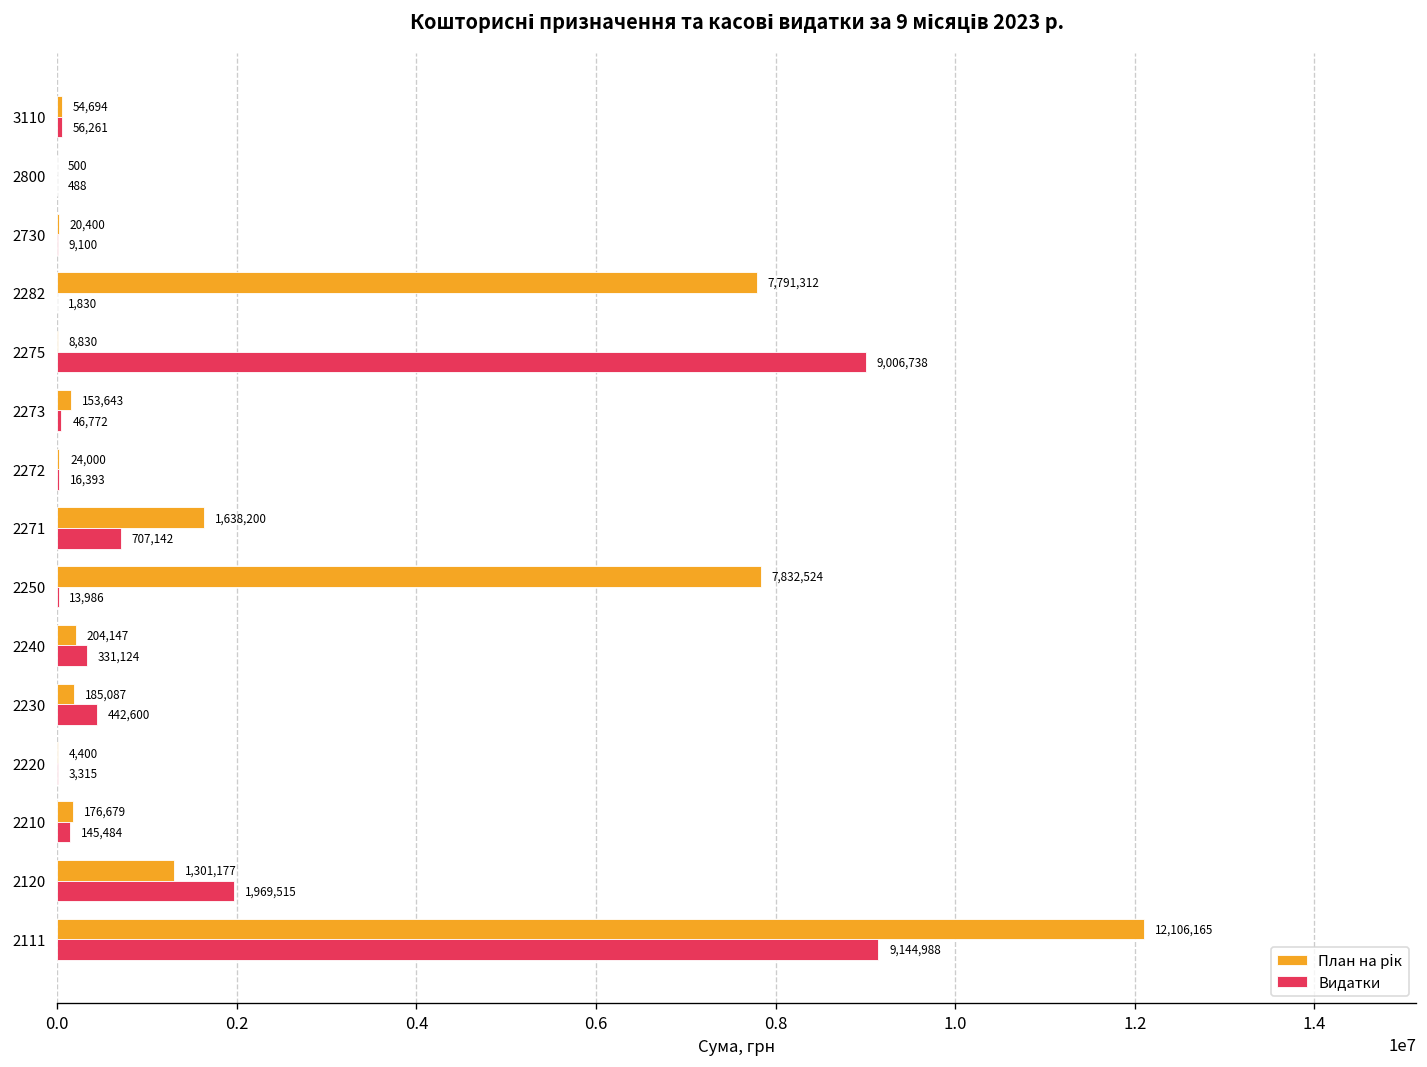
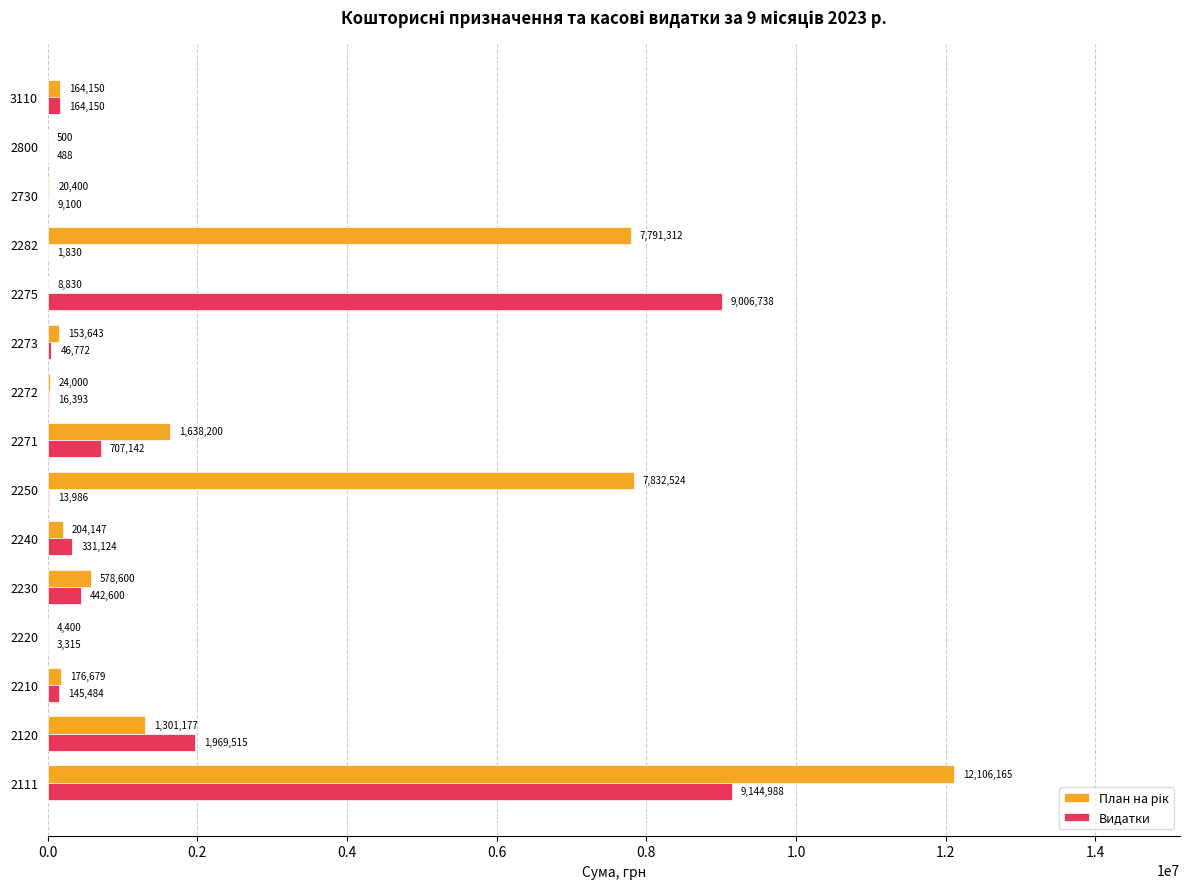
План на рік, 3110: 54,694 -> 164,150
Видатки, 3110: 56,261 -> 164,150
План на рік, 2230: 185,087 -> 578,600
